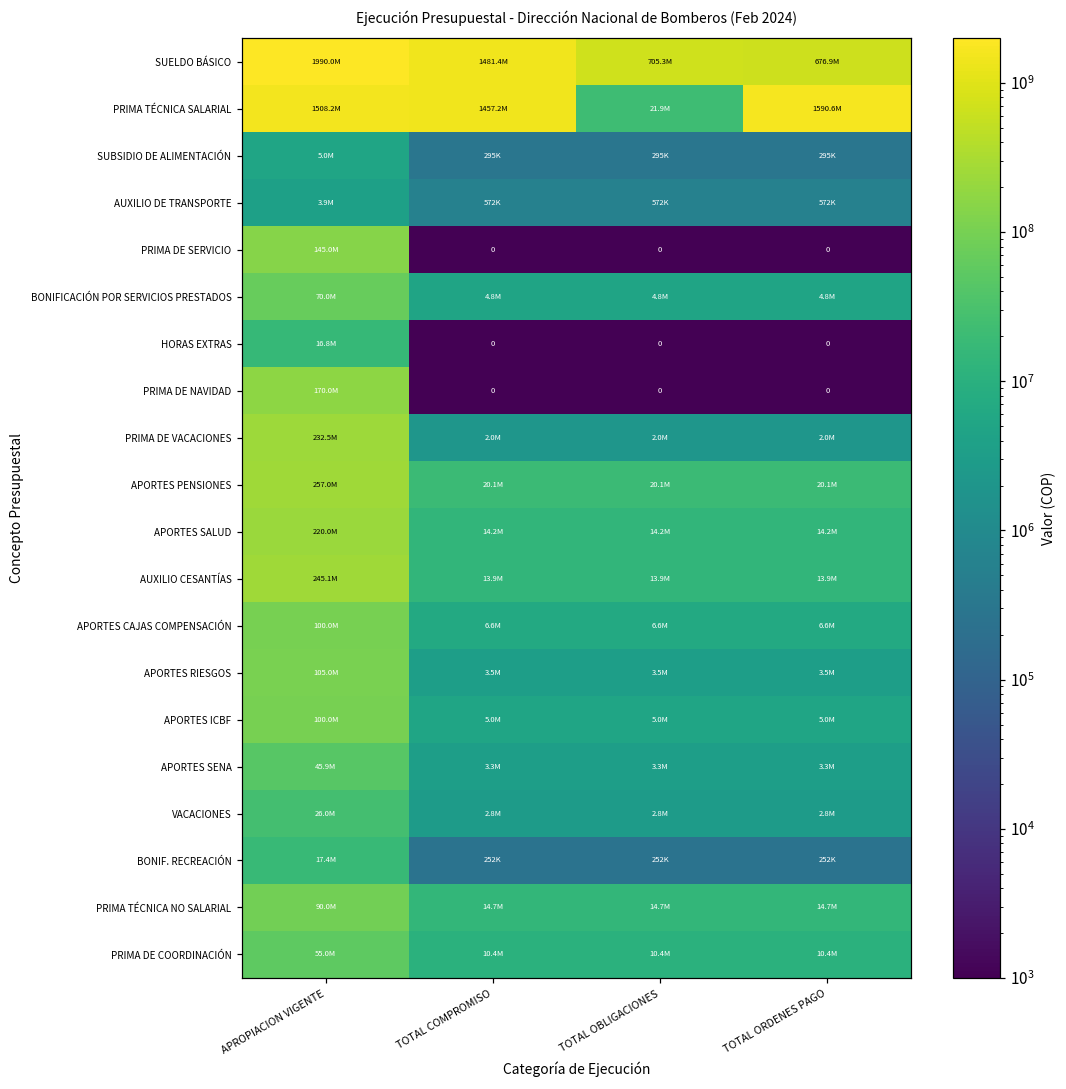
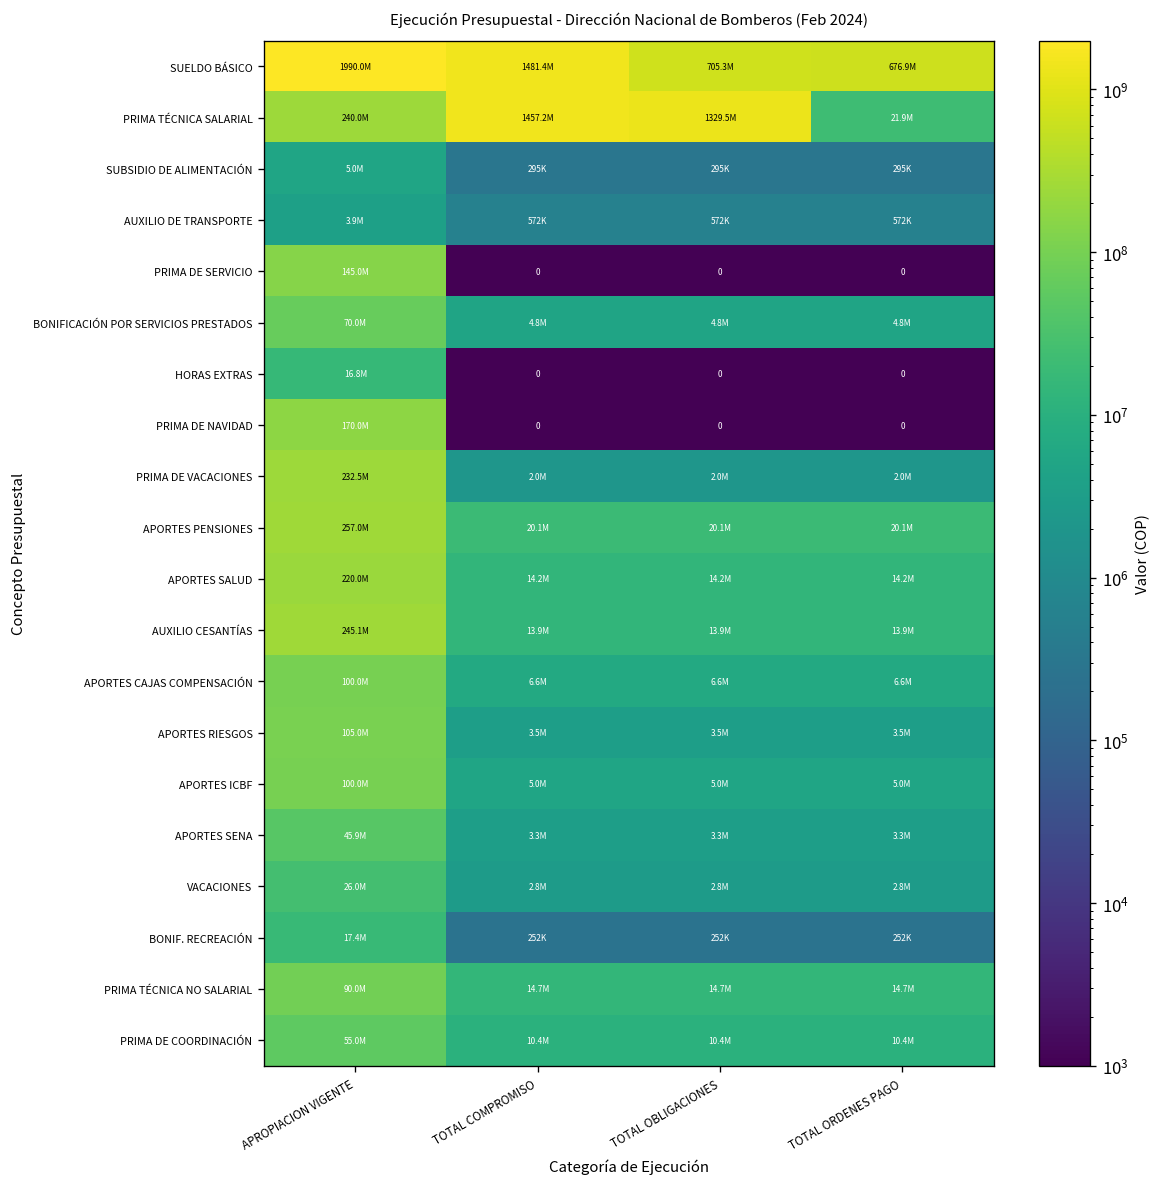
PRIMA TÉCNICA SALARIAL, APROPIACION VIGENTE: 1508.2M -> 240.0M
PRIMA TÉCNICA SALARIAL, TOTAL OBLIGACIONES: 21.9M -> 1329.5M
PRIMA TÉCNICA SALARIAL, TOTAL ORDENES PAGO: 1590.6M -> 21.9M
